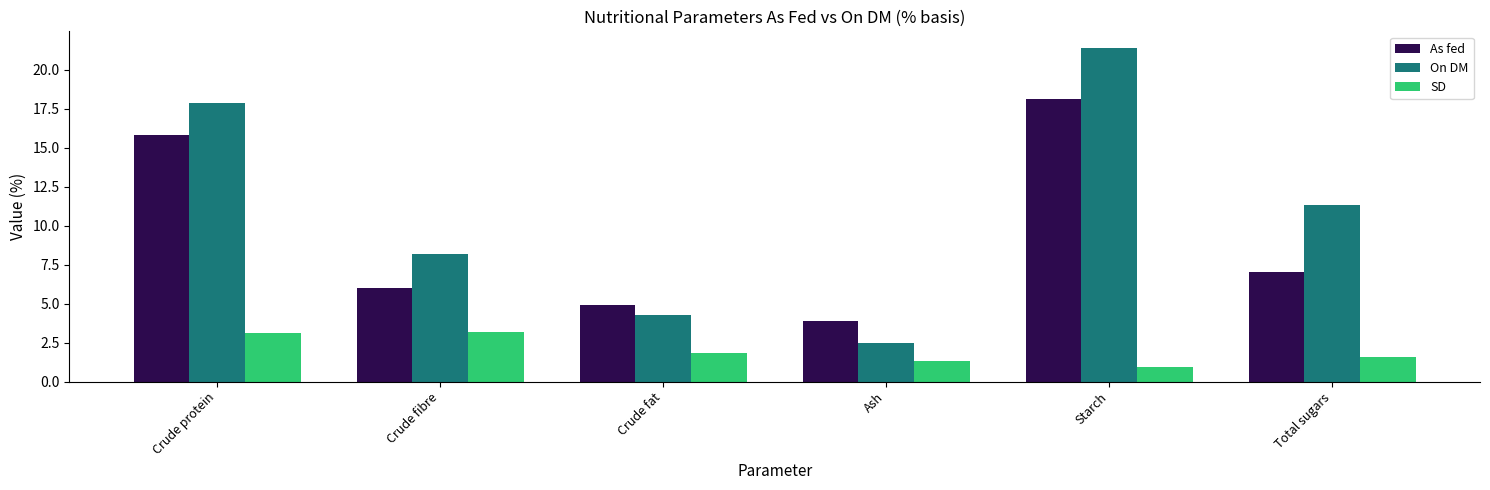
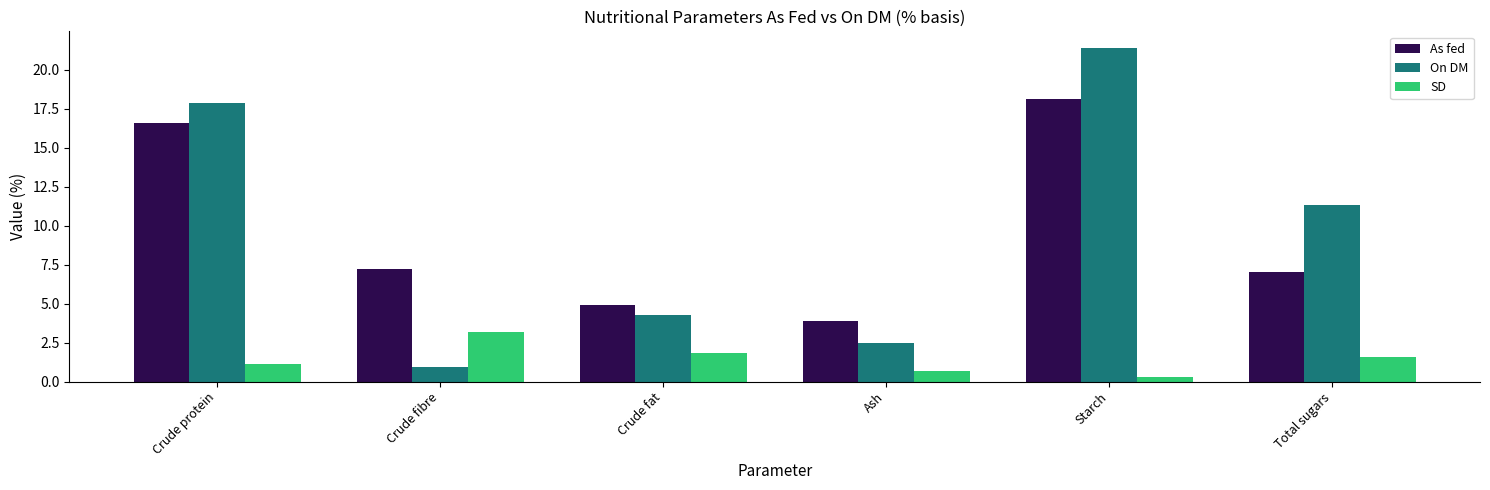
As fed, Crude protein: 15.8 -> 16.6
SD, Crude protein: 3.1 -> 1.1
As fed, Crude fibre: 6.0 -> 7.2
On DM, Crude fibre: 8.2 -> 0.9
SD, Ash: 1.3 -> 0.7
SD, Starch: 0.9 -> 0.3
